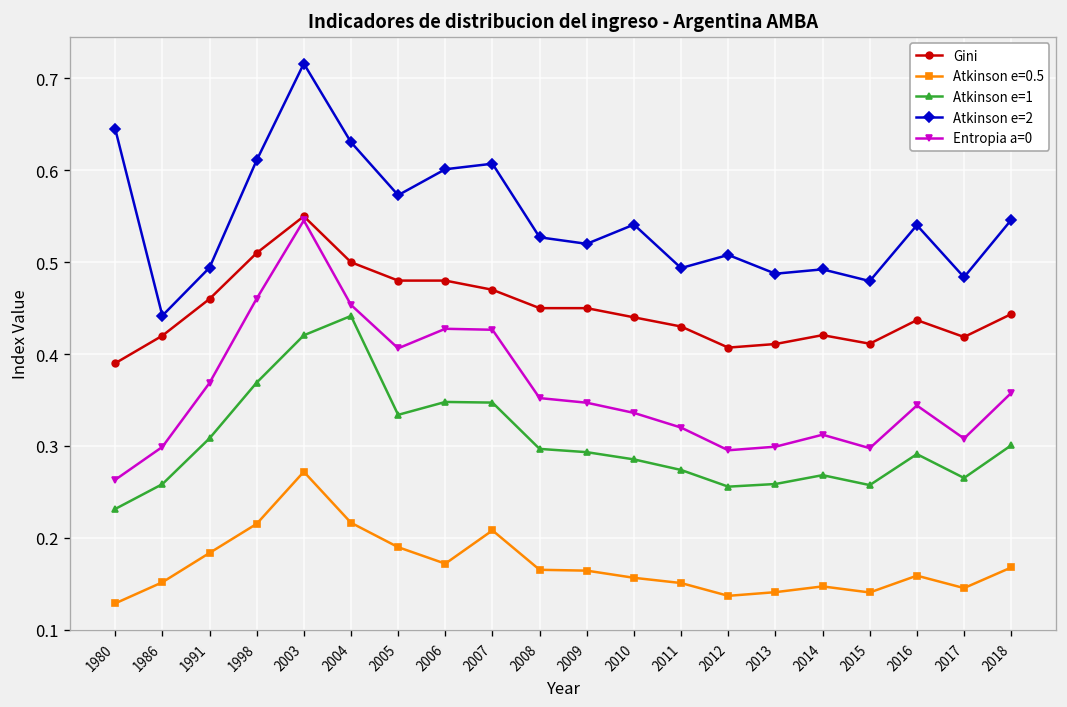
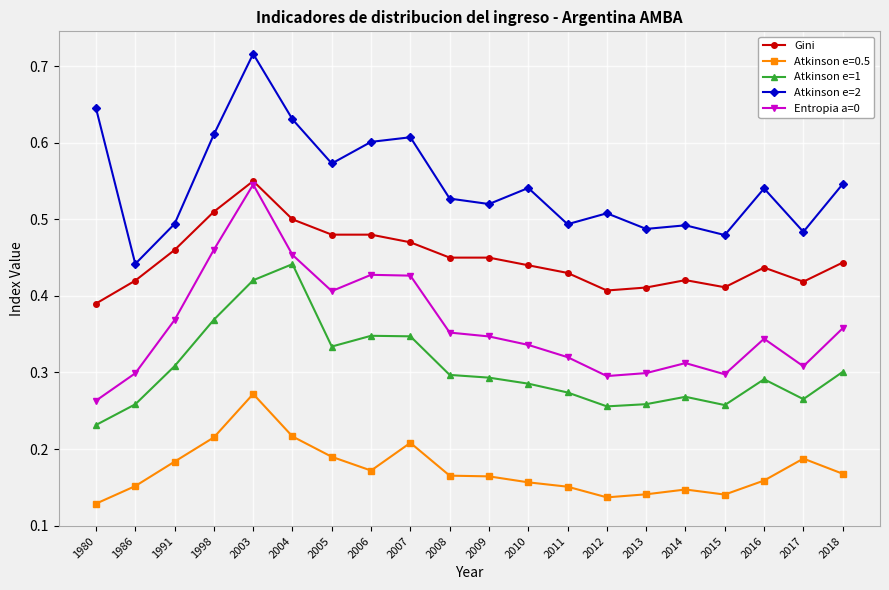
Atkinson e=0.5, 2017: 0.15 -> 0.19
